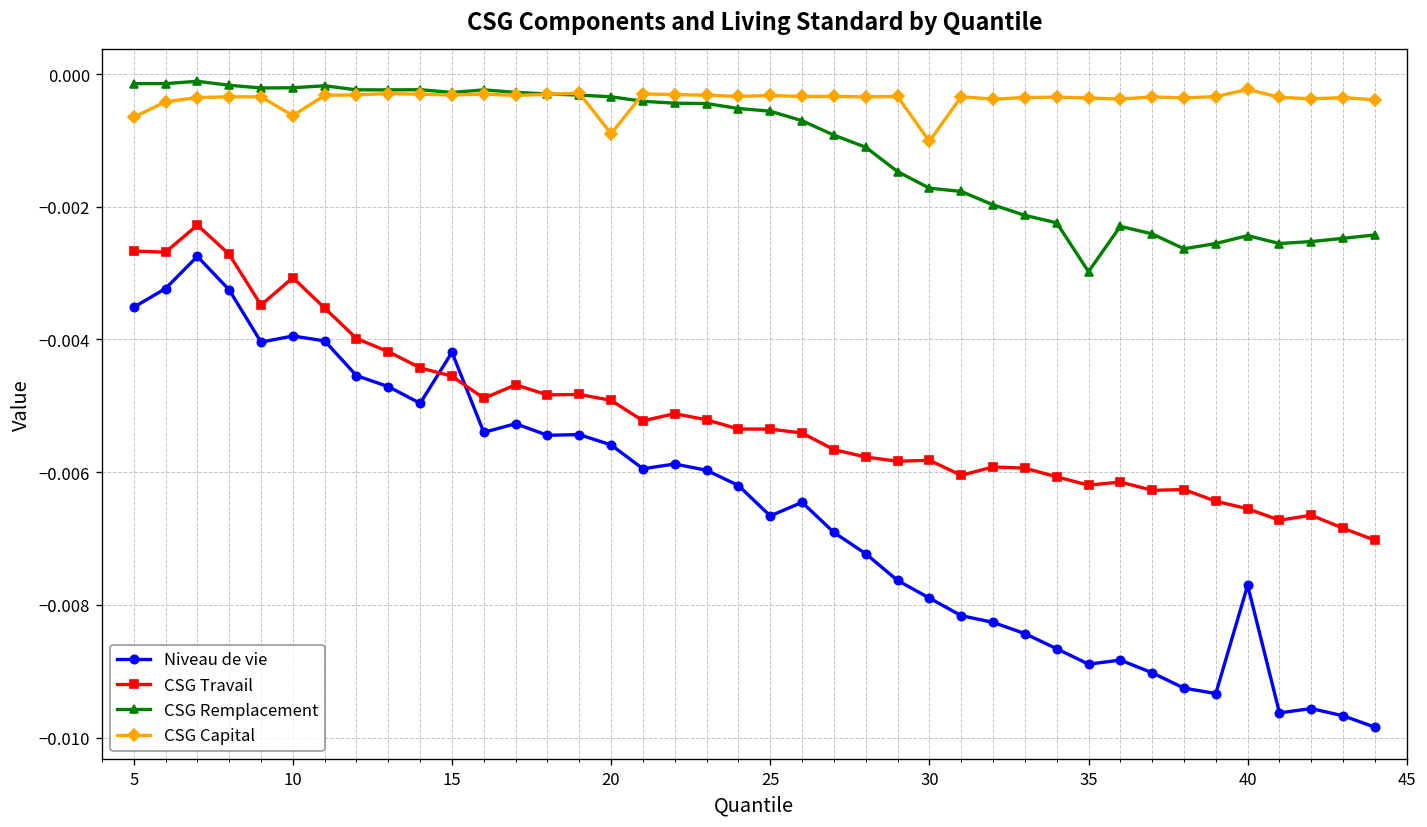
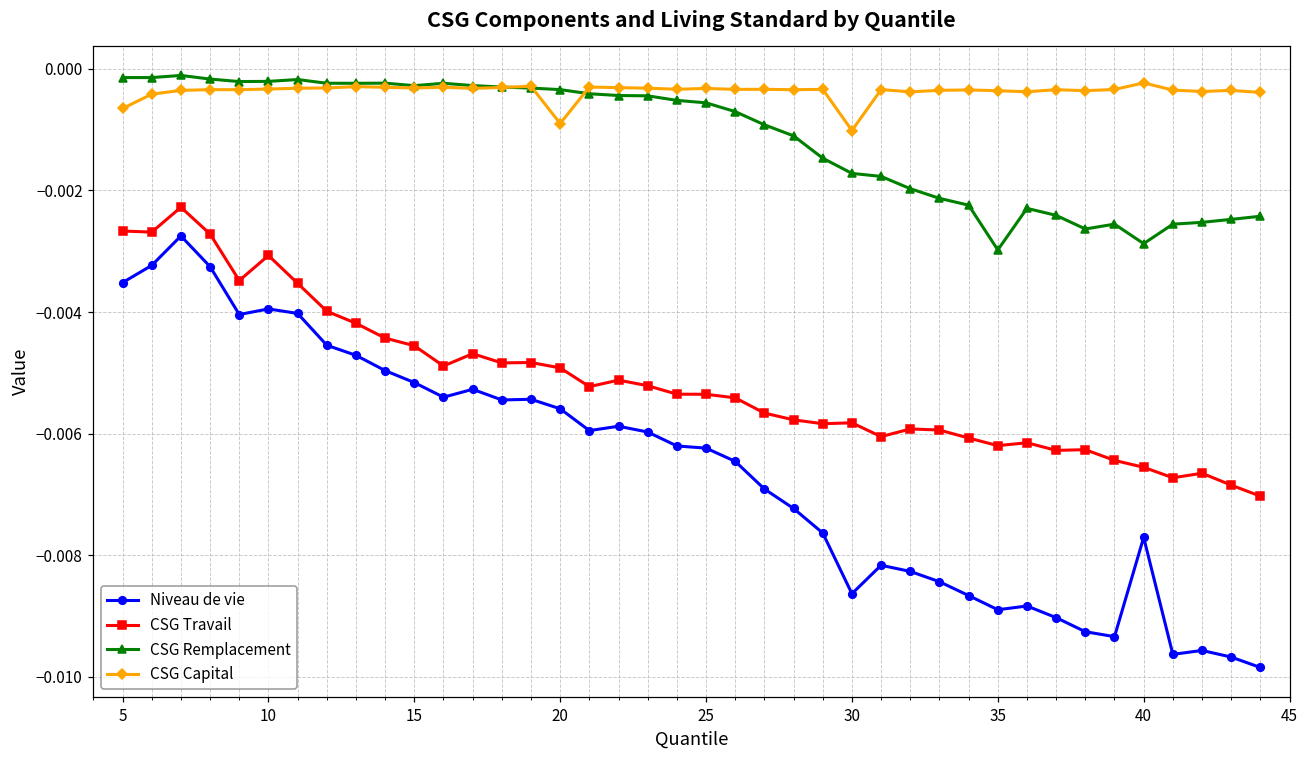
CSG Capital, 10: -0.0006 -> -0.0003
Niveau de vie, 15: -0.0042 -> -0.0052
Niveau de vie, 25: -0.0067 -> -0.0062
Niveau de vie, 30: -0.0079 -> -0.0086
CSG Remplacement, 40: -0.0024 -> -0.0029
